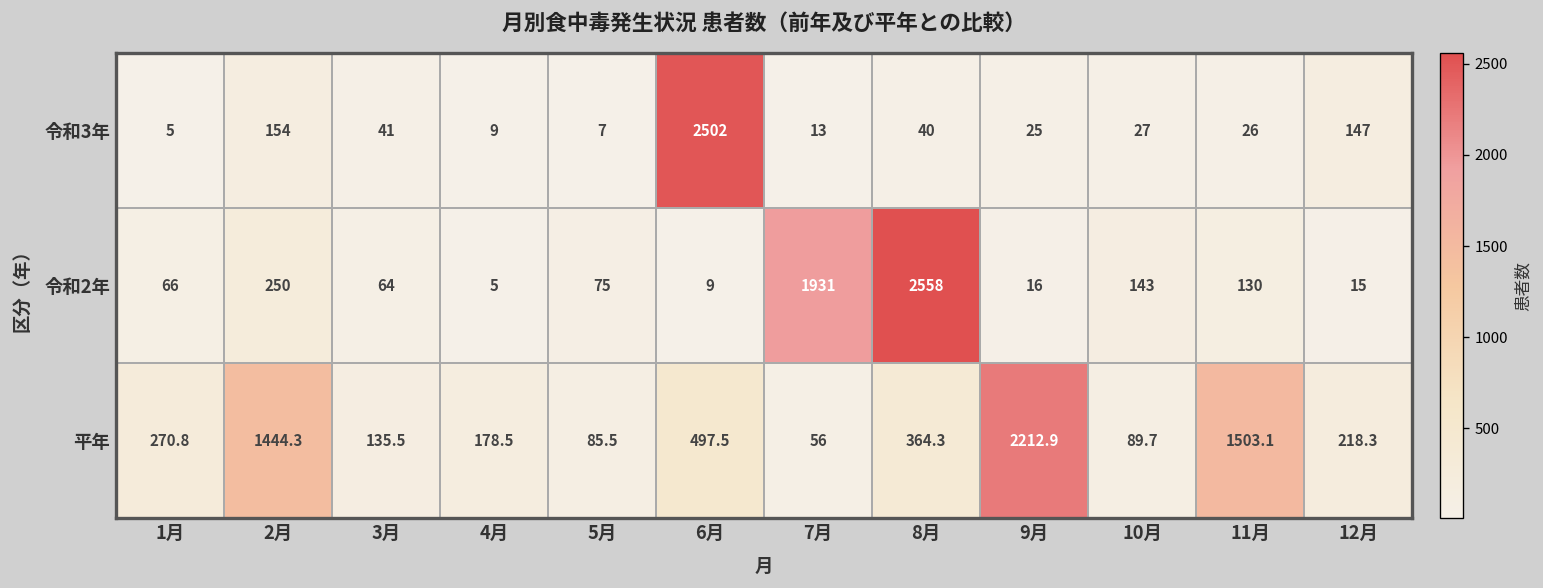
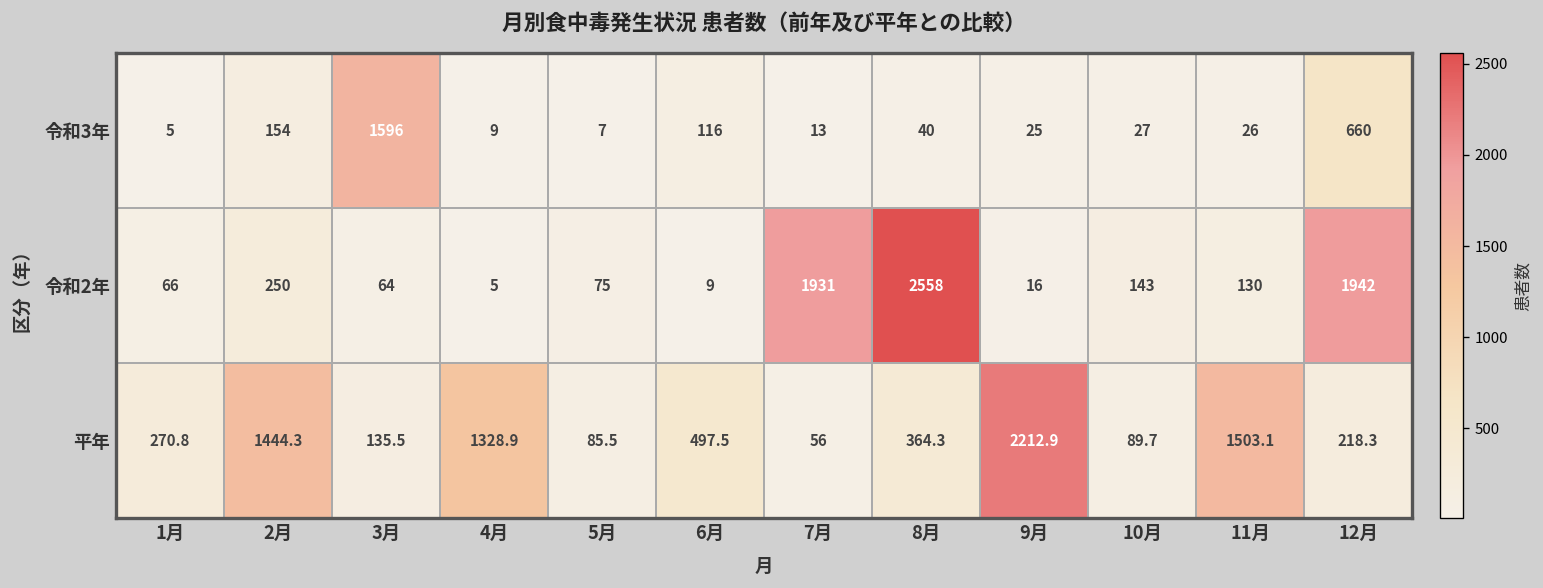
令和3年, 3月: 41 -> 1596
令和3年, 6月: 2502 -> 116
令和3年, 12月: 147 -> 660
令和2年, 12月: 15 -> 1942
平年, 4月: 178.5 -> 1328.9
